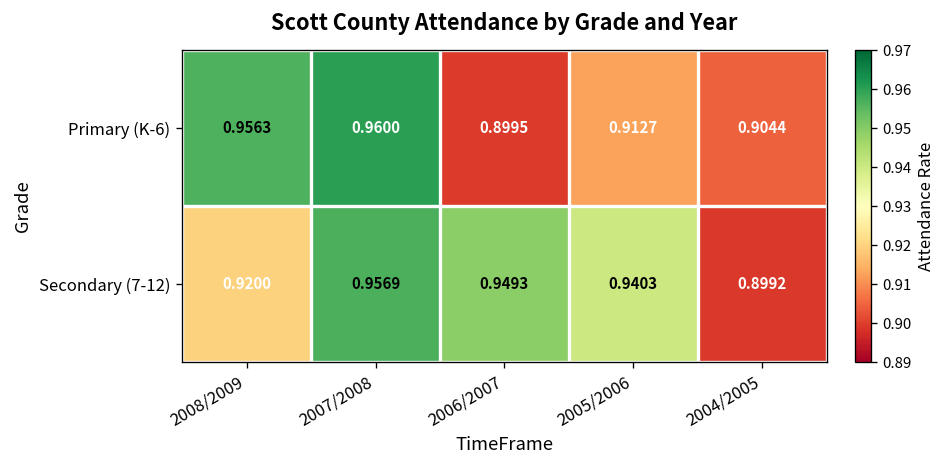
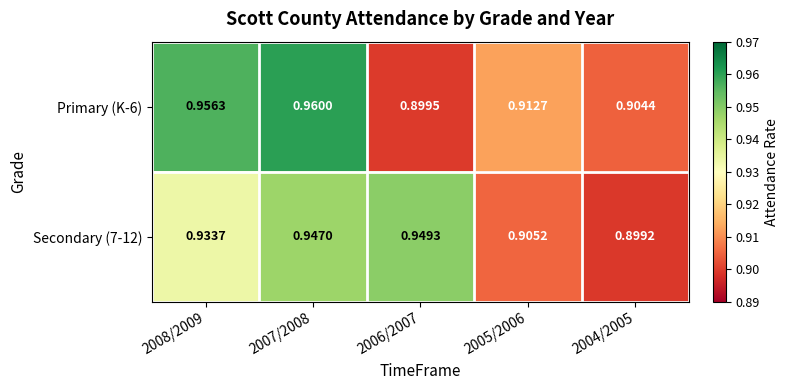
Secondary (7-12), 2008/2009: 0.9200 -> 0.9337
Secondary (7-12), 2007/2008: 0.9569 -> 0.9470
Secondary (7-12), 2005/2006: 0.9403 -> 0.9052
